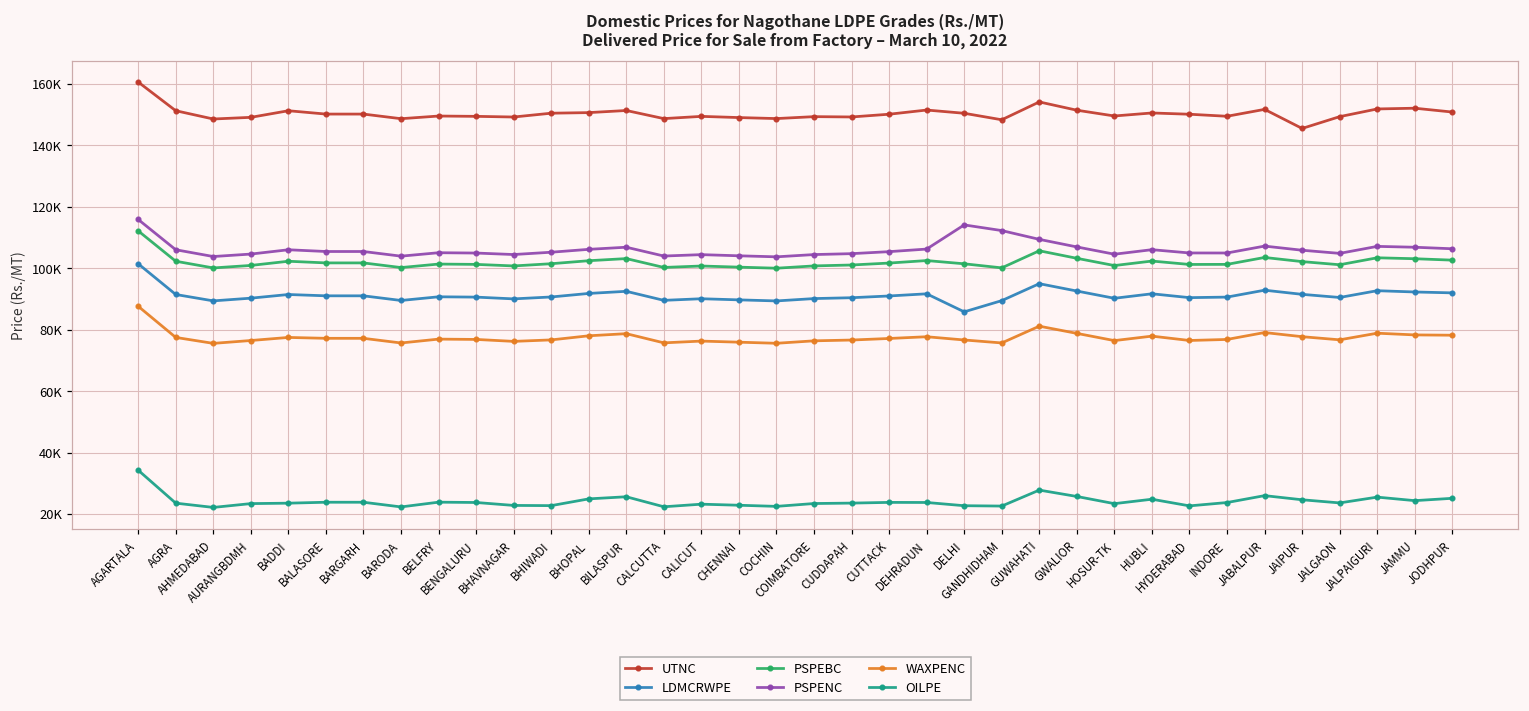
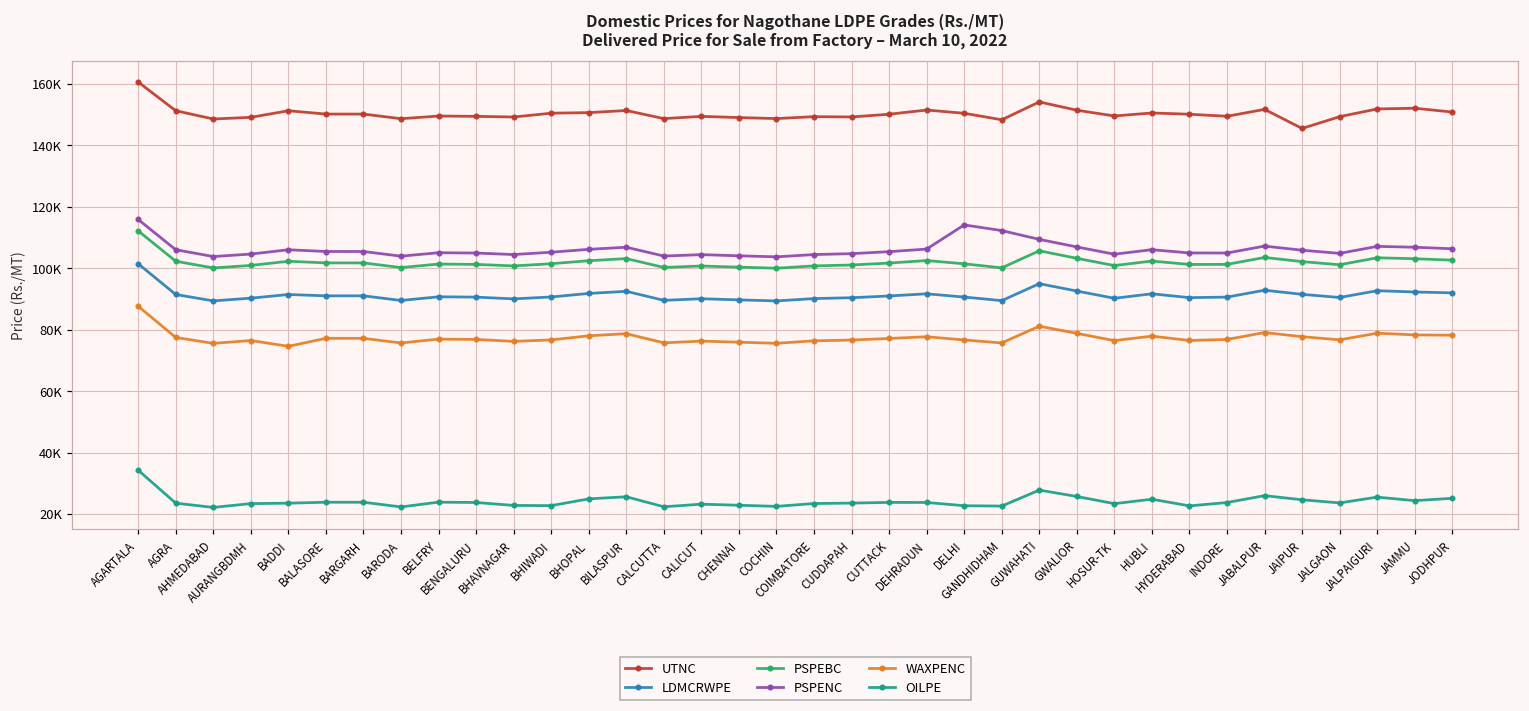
WAXPENC, BADDI: 77000 -> 75000
LDMCRWPE, DELHI: 86000 -> 91000
